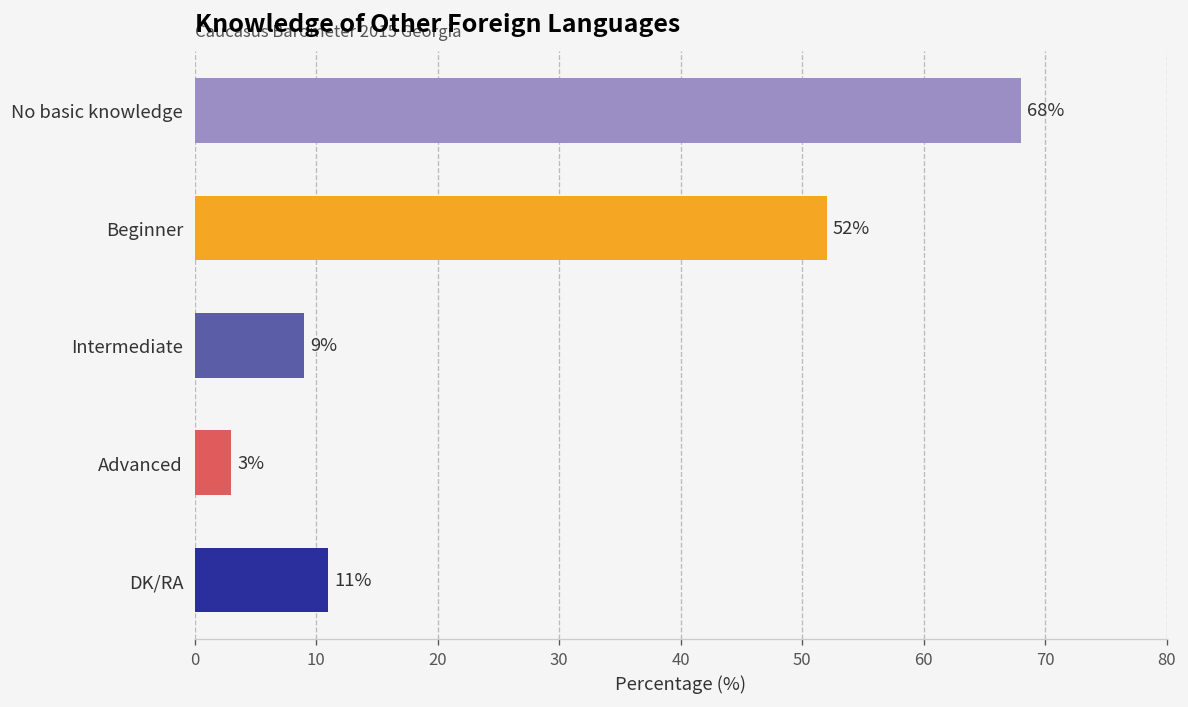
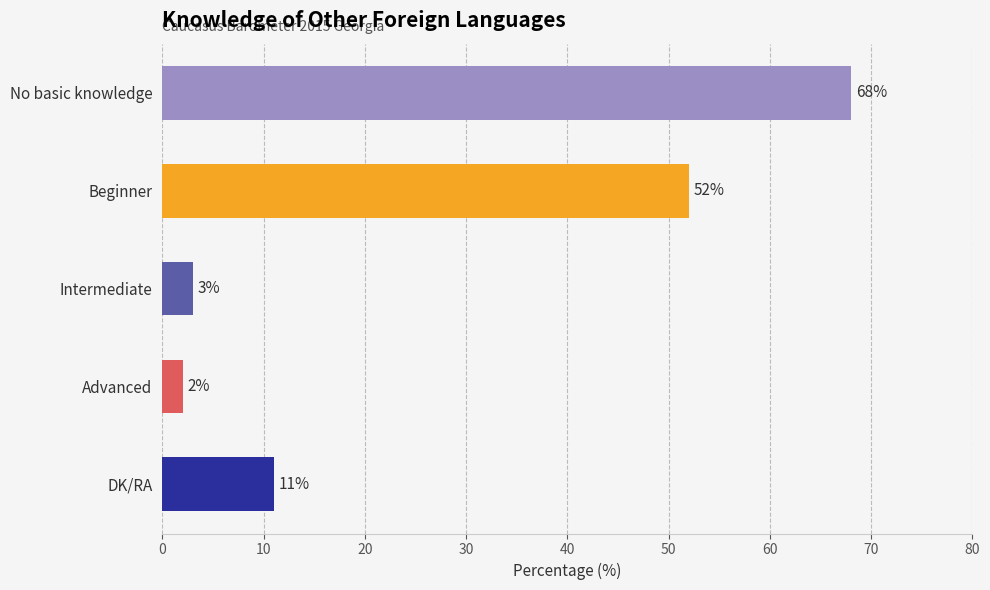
Intermediate: 9% -> 3%
Advanced: 3% -> 2%
